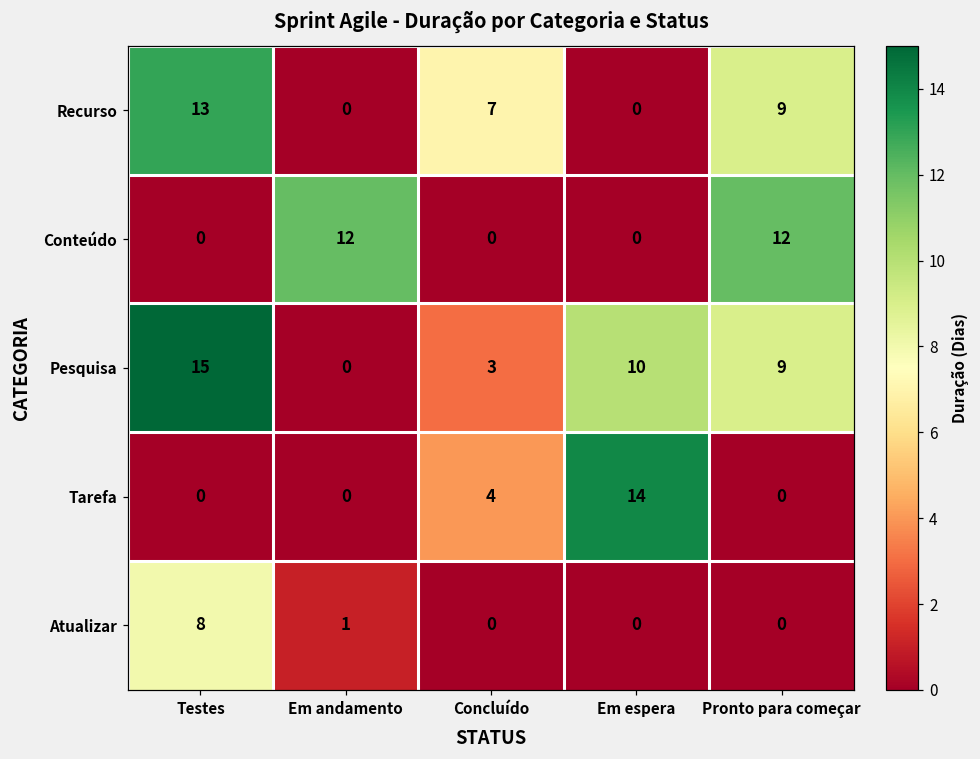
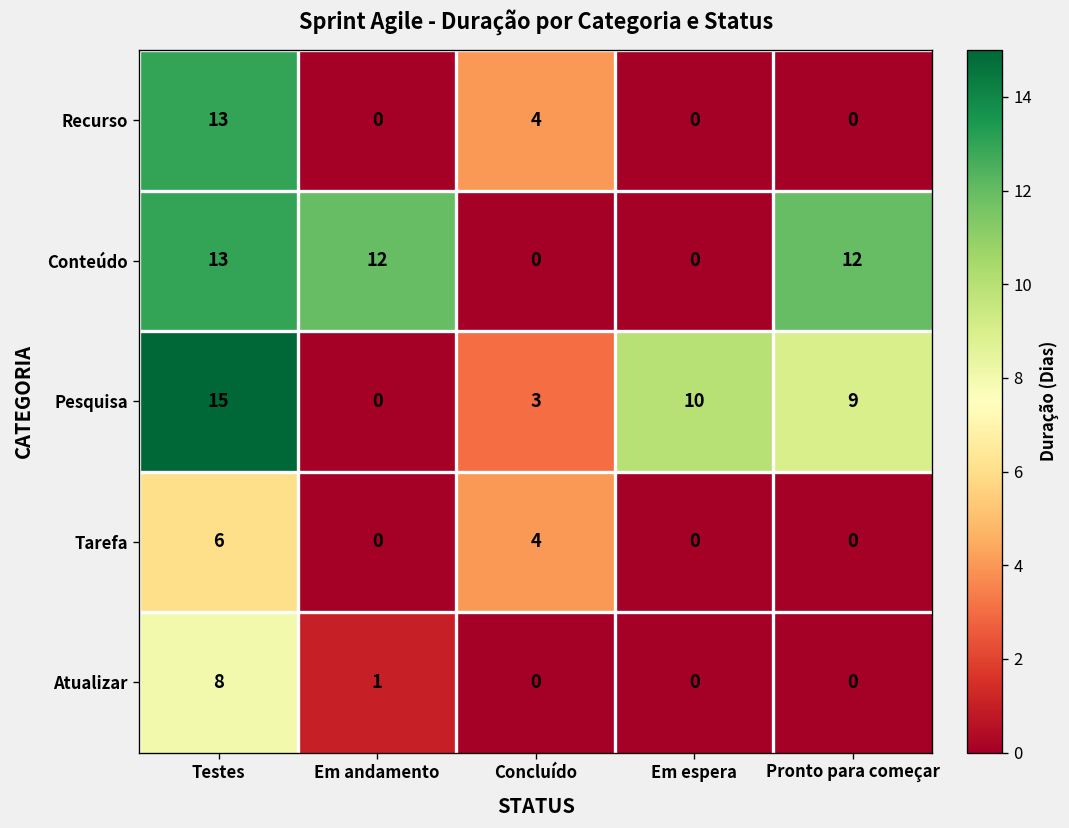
Recurso, Concluído: 7 -> 4
Recurso, Pronto para começar: 9 -> 0
Conteúdo, Testes: 0 -> 13
Tarefa, Testes: 0 -> 6
Tarefa, Em espera: 14 -> 0
